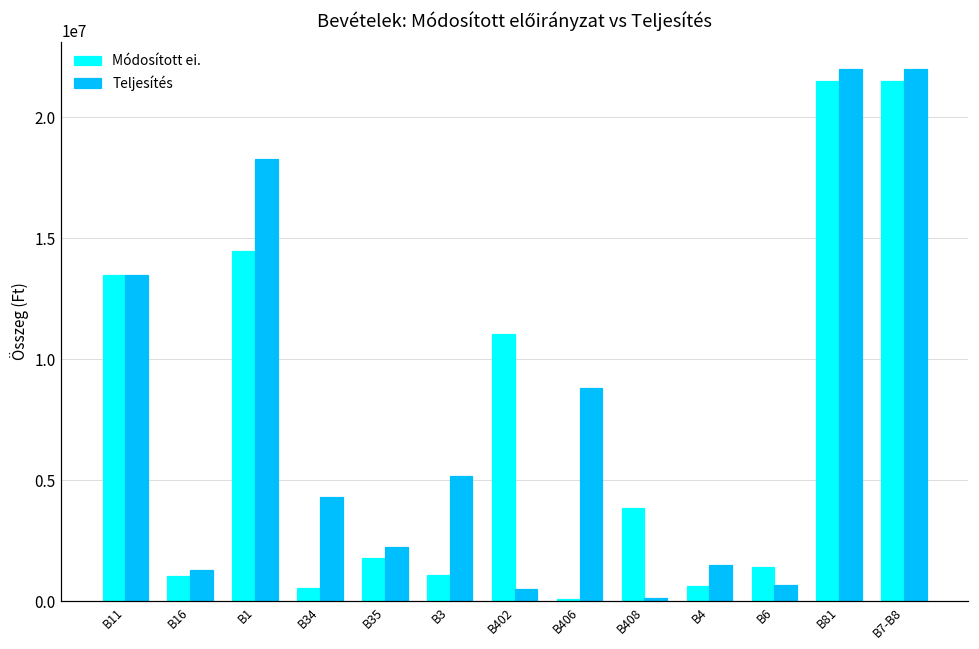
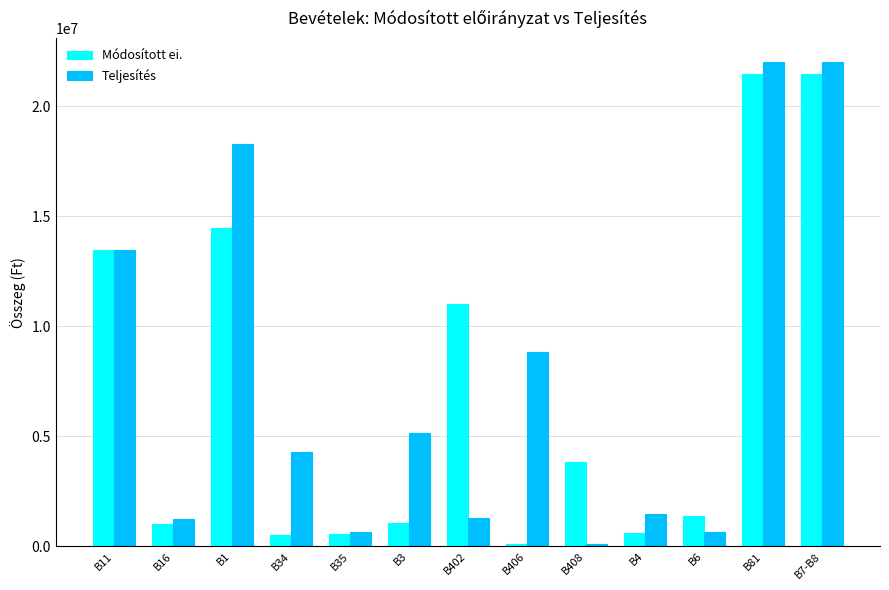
Módosított ei., B35: 1800000 -> 600000
Teljesítés, B35: 2200000 -> 700000
Teljesítés, B402: 500000 -> 1300000
